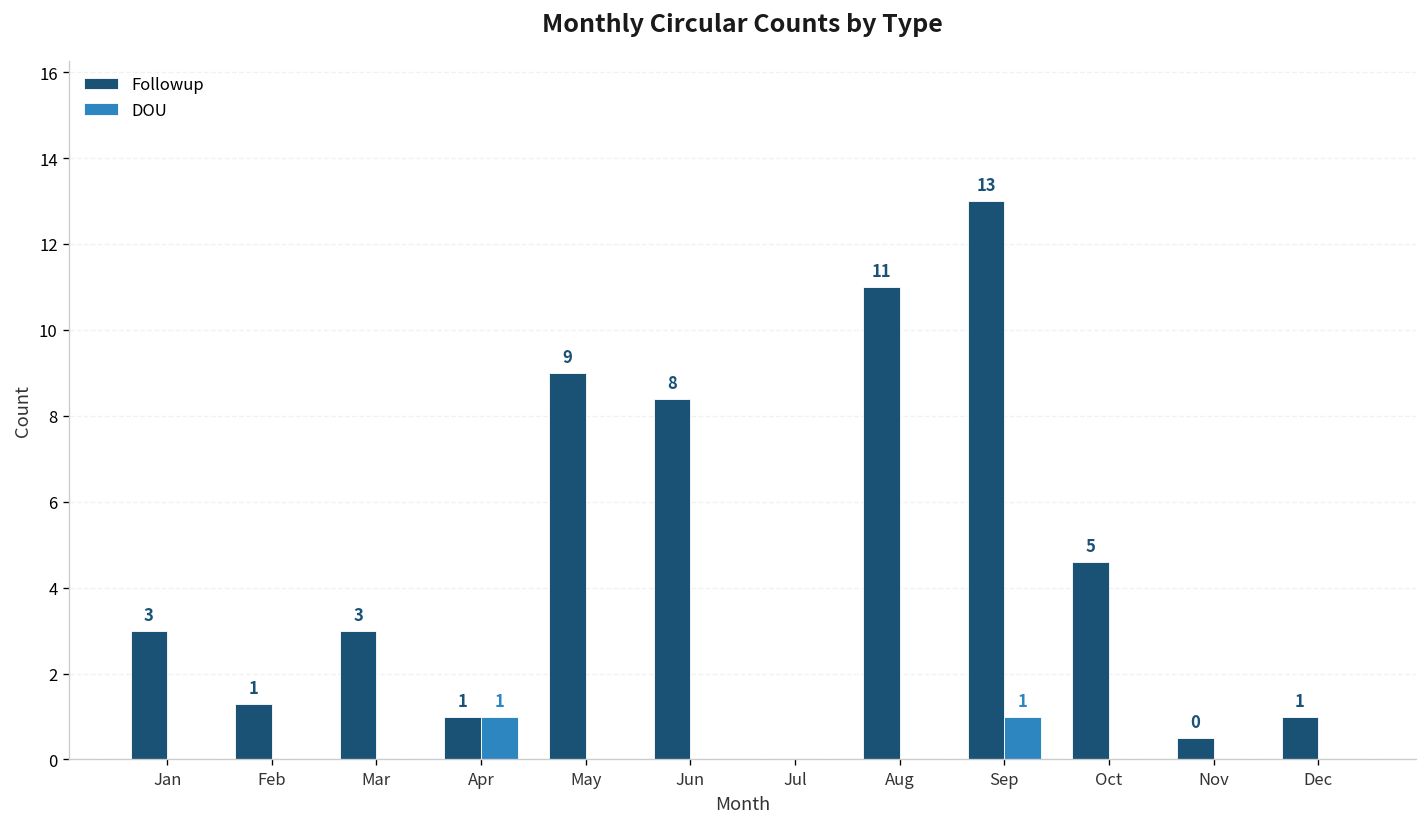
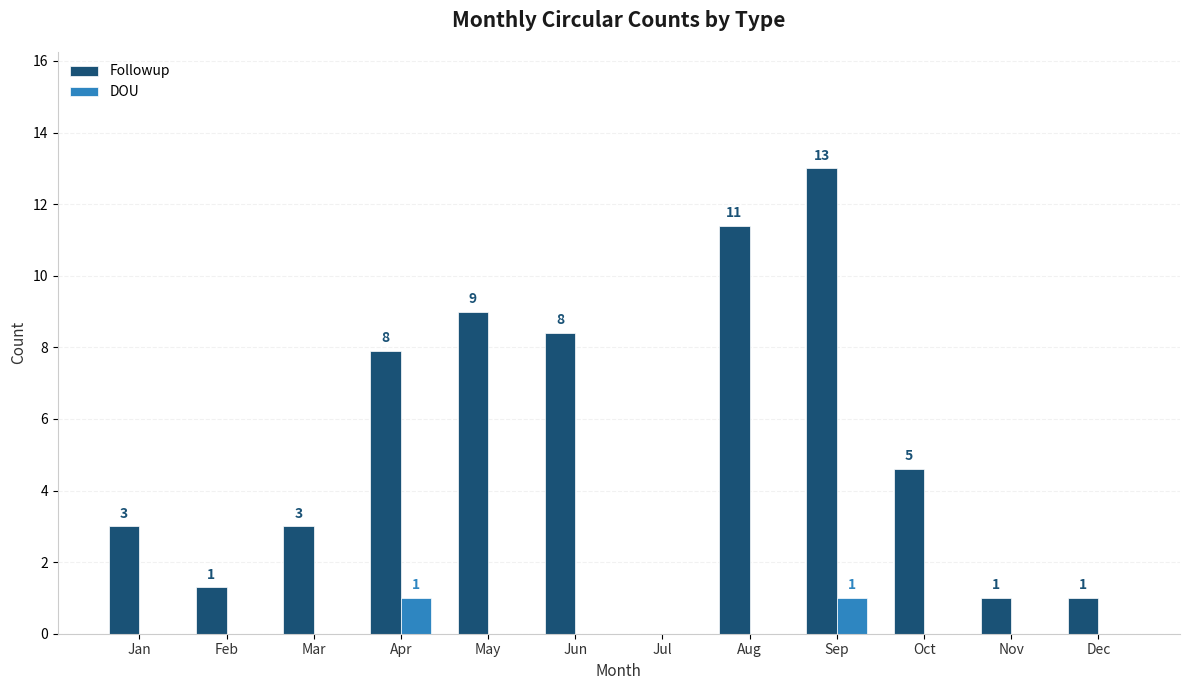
Followup, Apr: 1 -> 8
Followup, Aug: 11.0 -> 11.4
Followup, Nov: 0 -> 1
